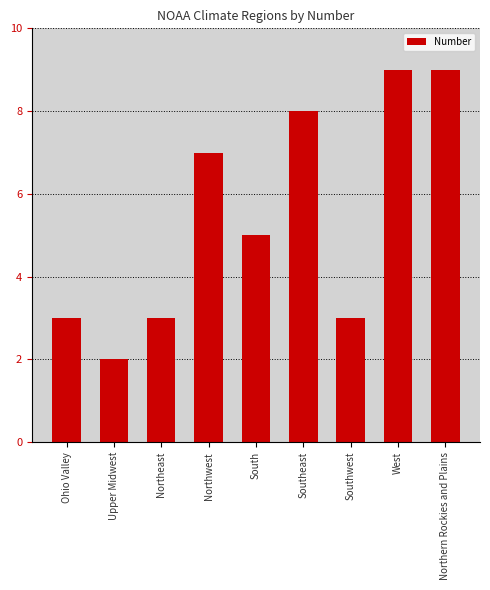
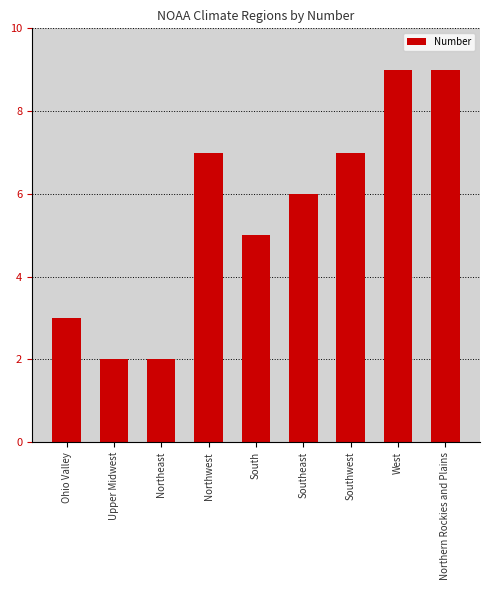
Northeast: 3 -> 2
Southeast: 8 -> 6
Southwest: 3 -> 7
